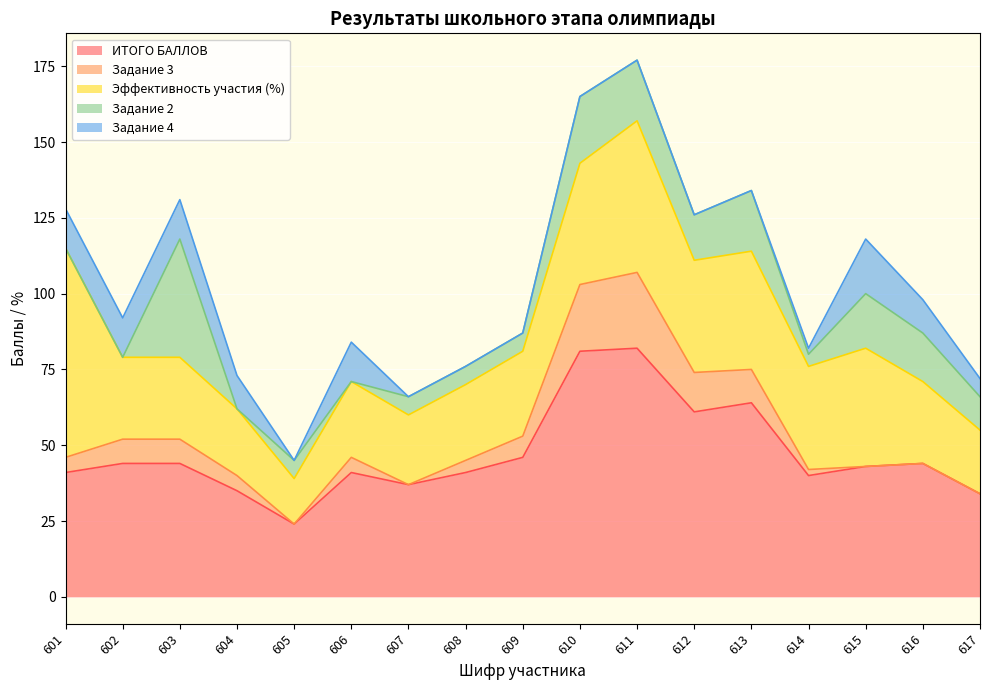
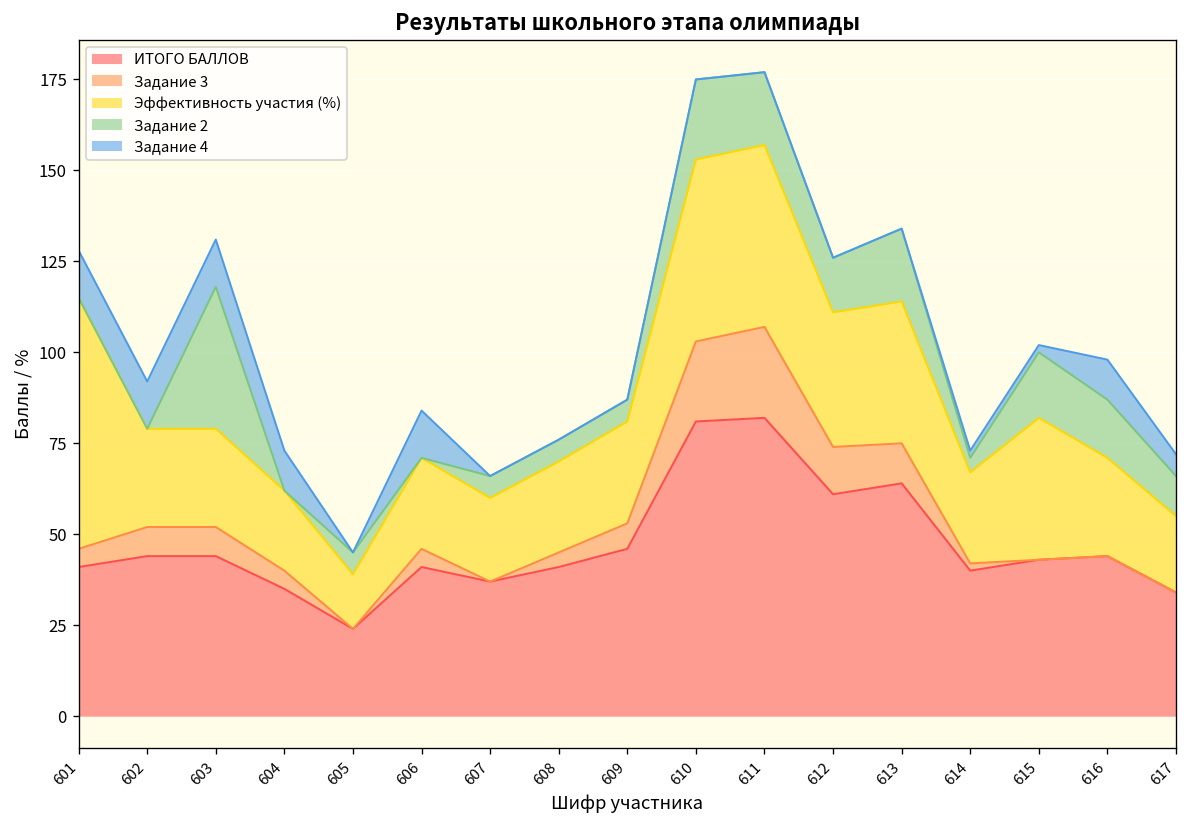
Эффективность участия (%), 610: 40 -> 50
Эффективность участия (%), 614: 34 -> 25
Задание 4, 615: 18 -> 2
